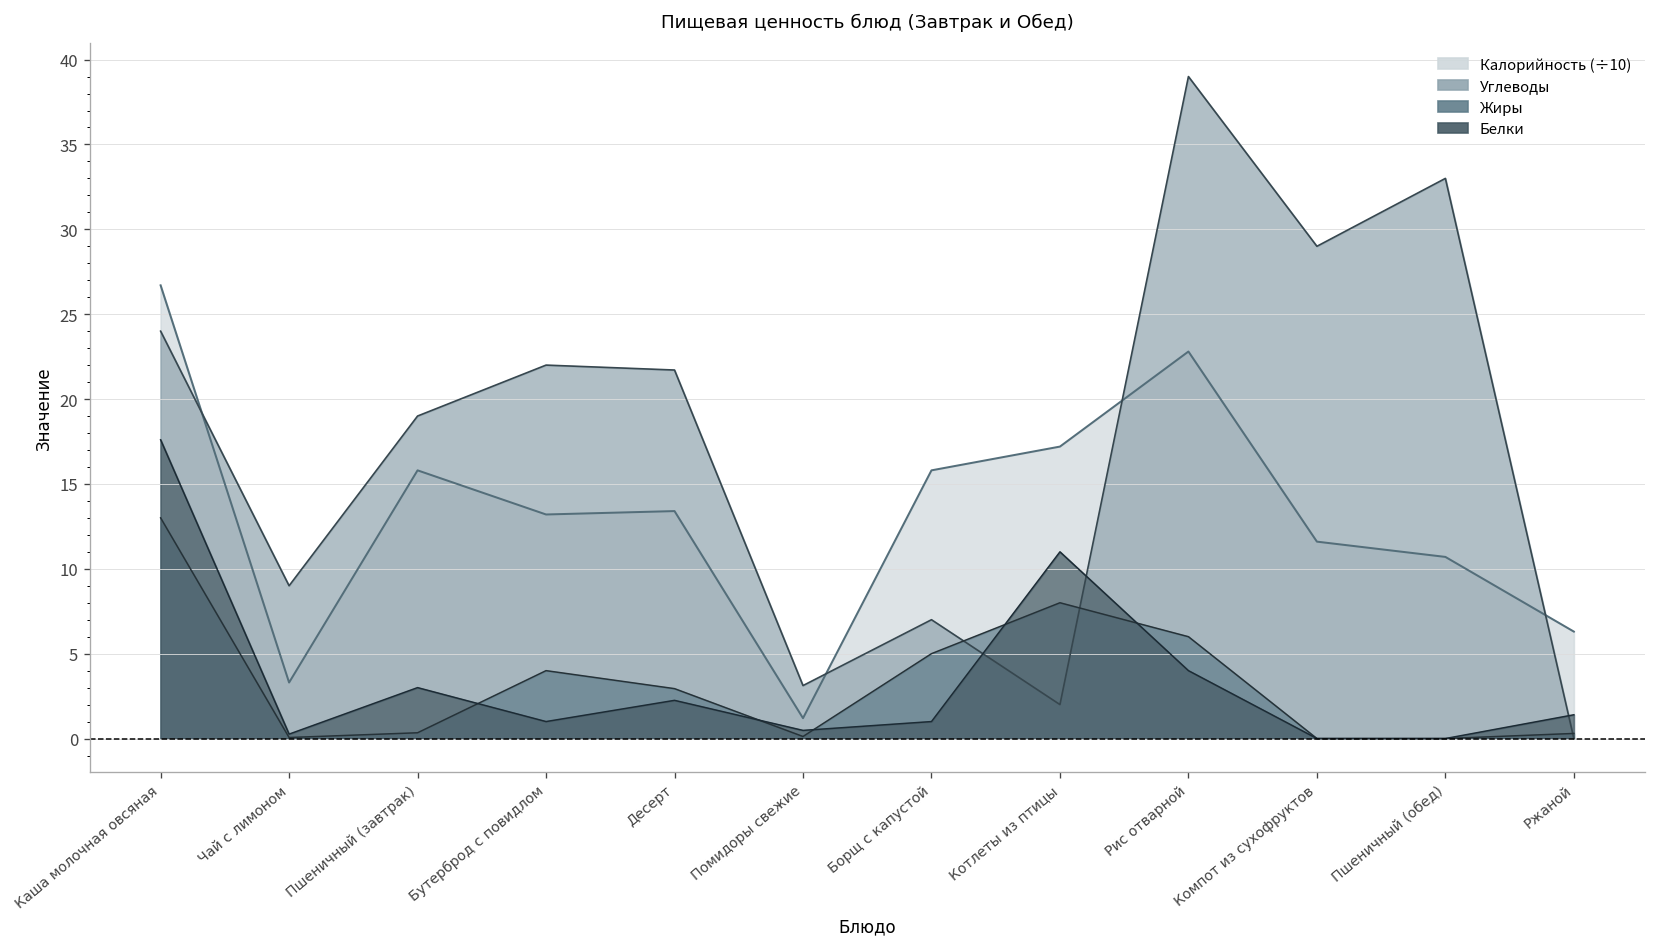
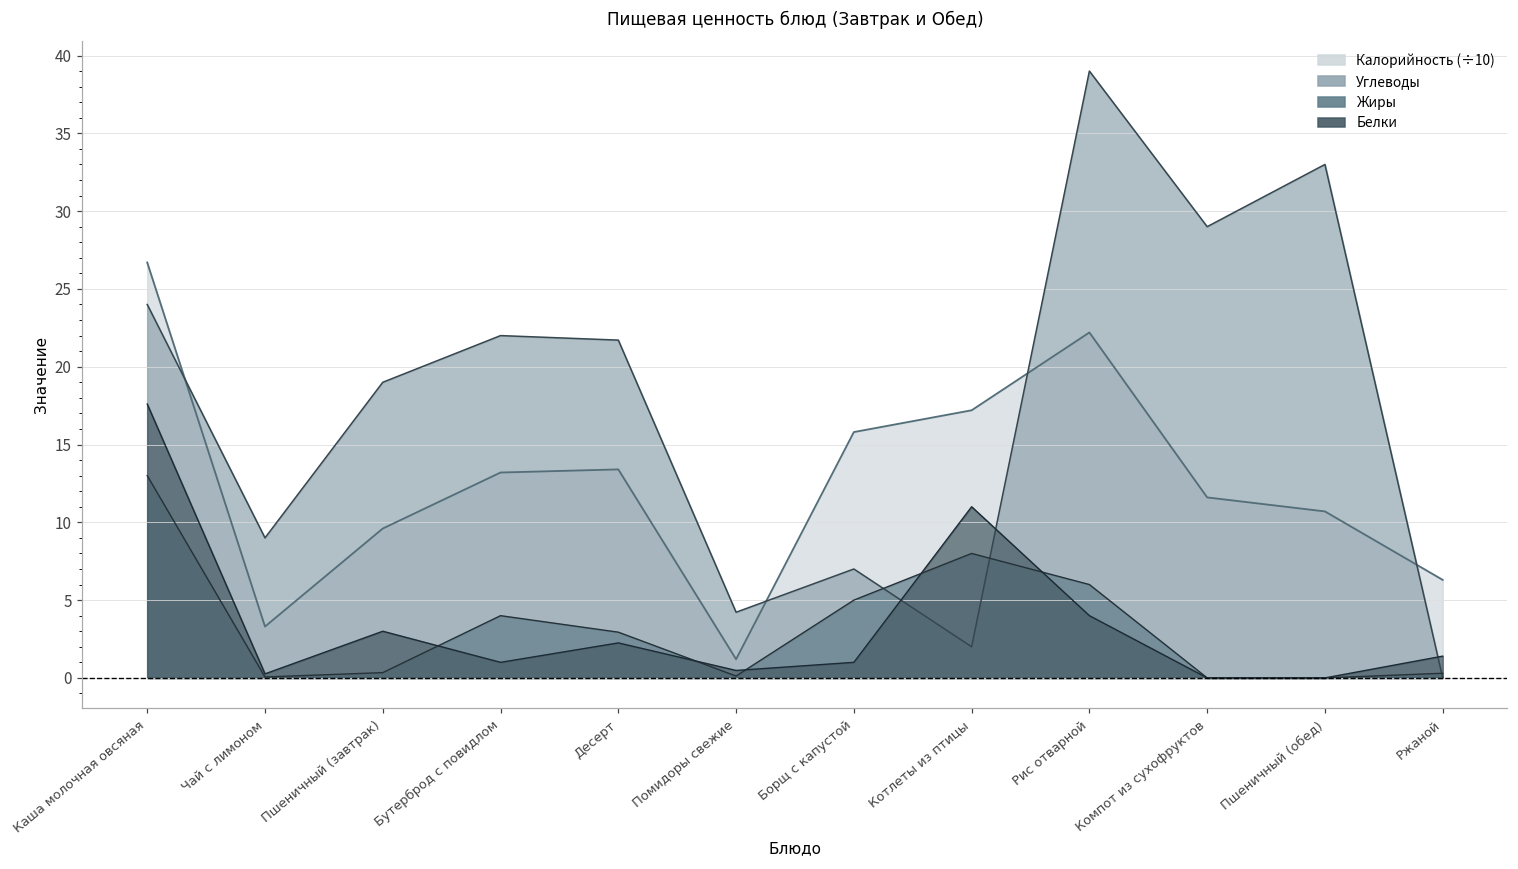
Калорийность (÷10), Пшеничный (завтрак): 15.8 -> 9.6
Углеводы, Помидоры свежие: 3.1 -> 4.2
Калорийность (÷10), Рис отварной: 22.8 -> 22.2
